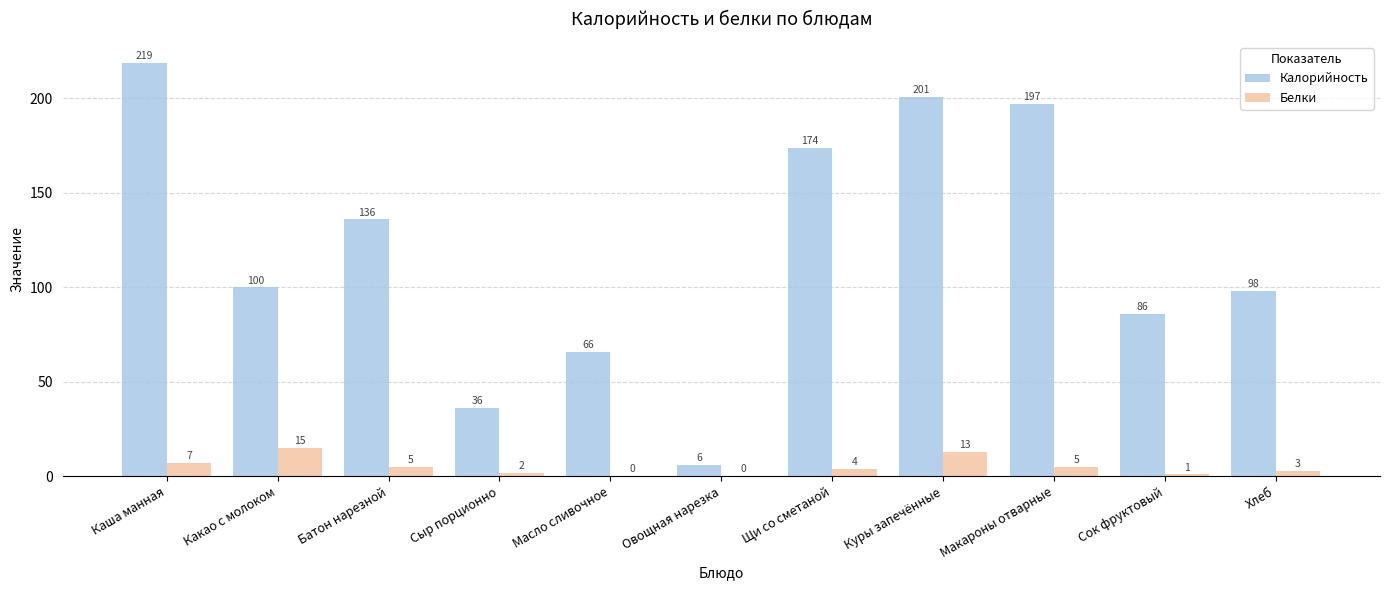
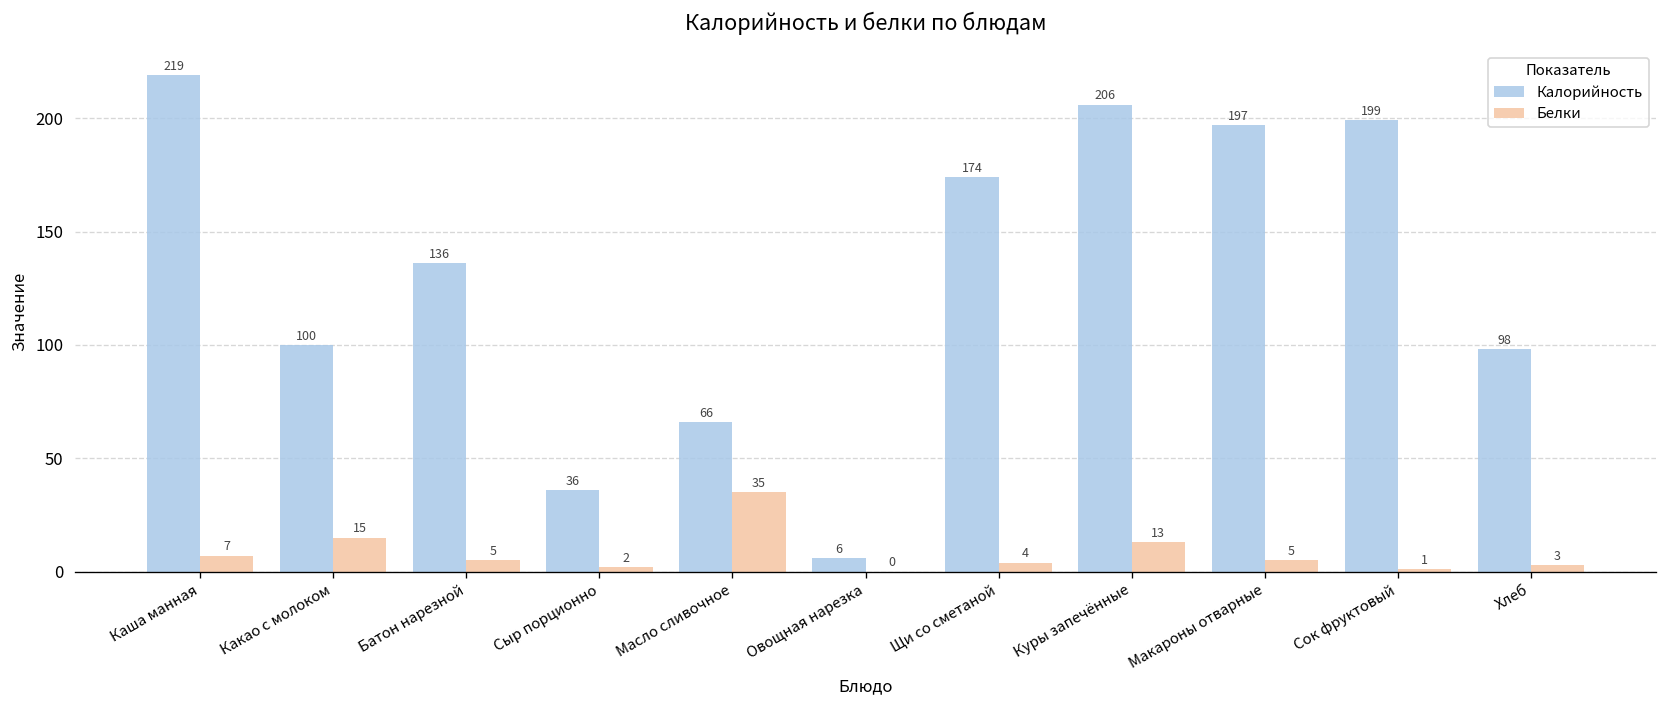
Белки, Масло сливочное: 0 -> 35
Калорийность, Куры запечённые: 201 -> 206
Калорийность, Сок фруктовый: 86 -> 199
